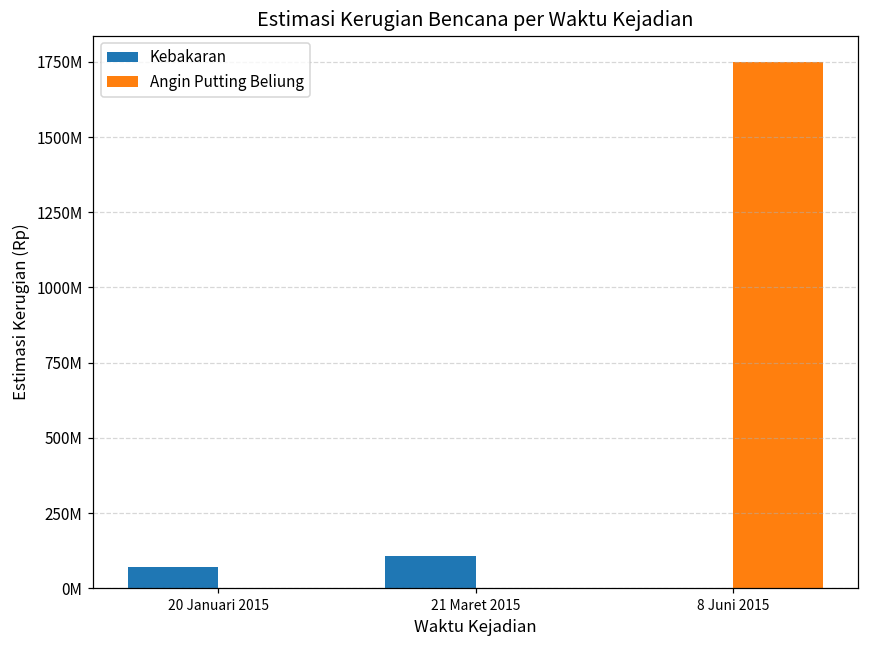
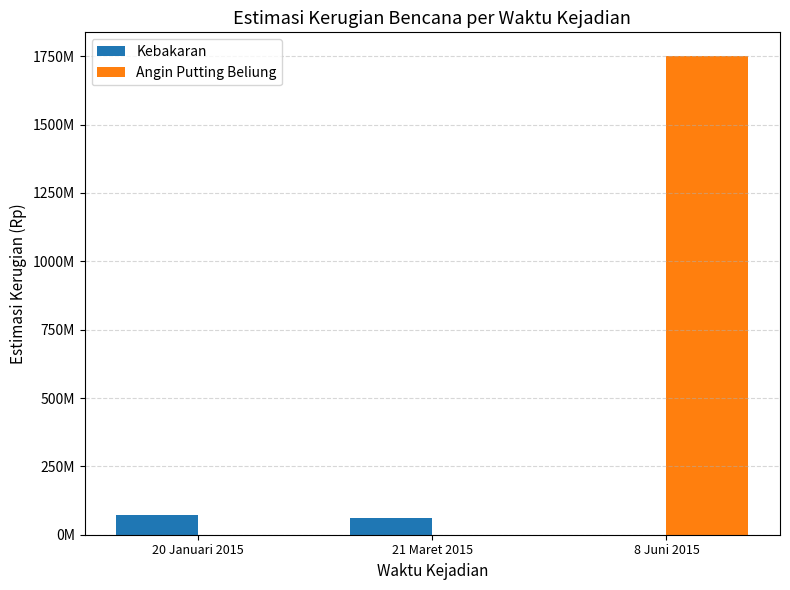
Kebakaran, 21 Maret 2015: 110000000 -> 60000000
